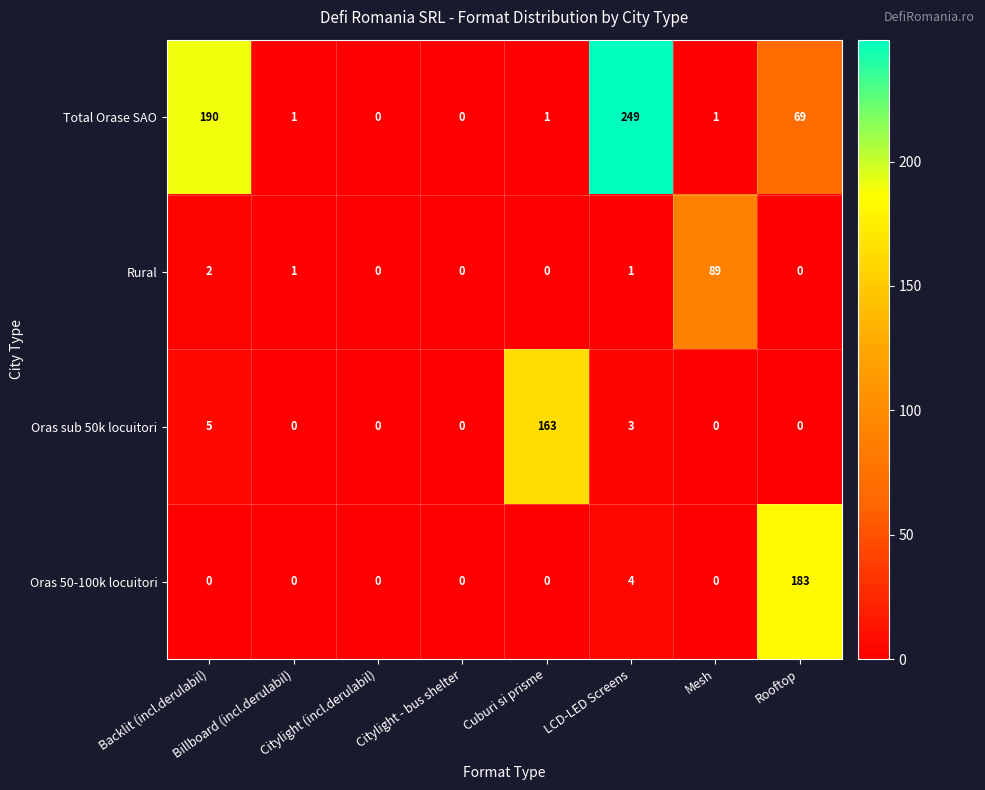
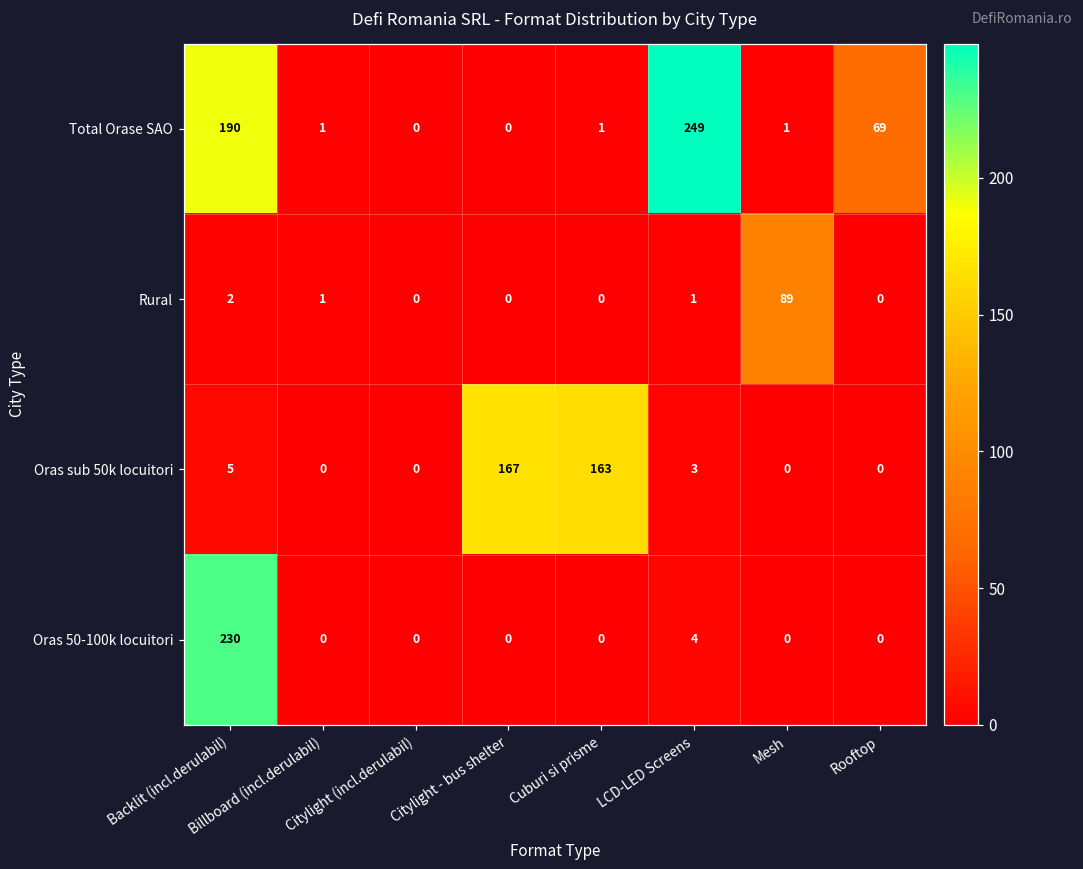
Oras sub 50k locuitori, Citylight - bus shelter: 0 -> 167
Oras 50-100k locuitori, Backlit (incl.derulabil): 0 -> 230
Oras 50-100k locuitori, Rooftop: 183 -> 0
